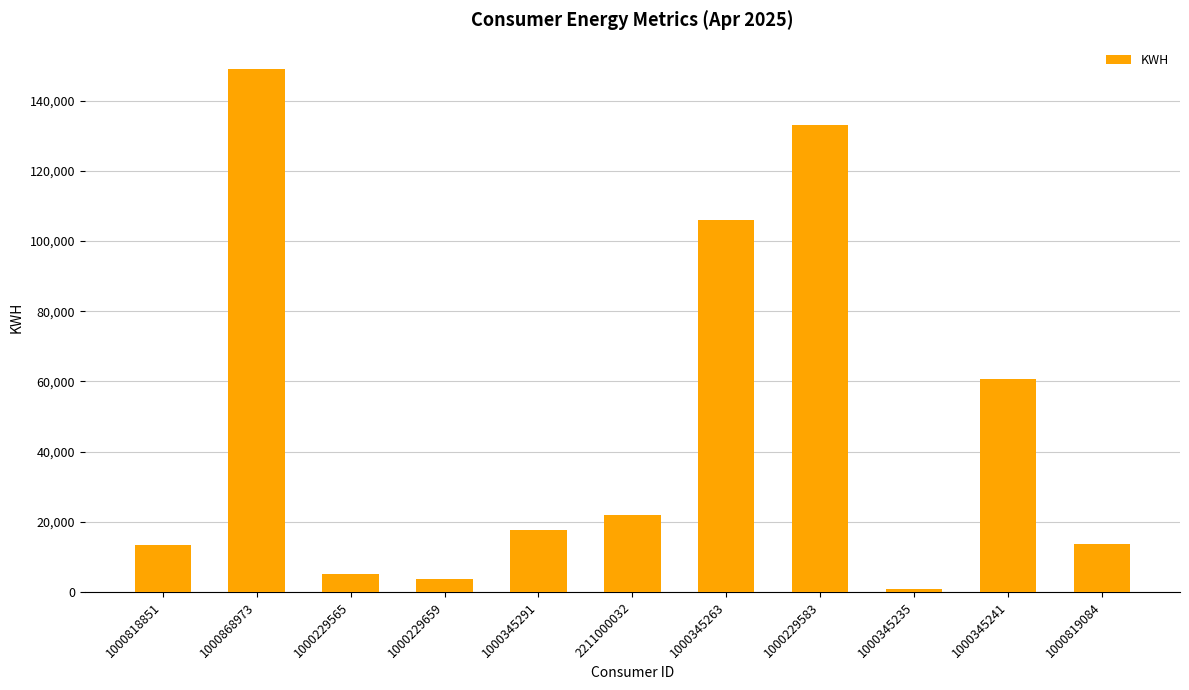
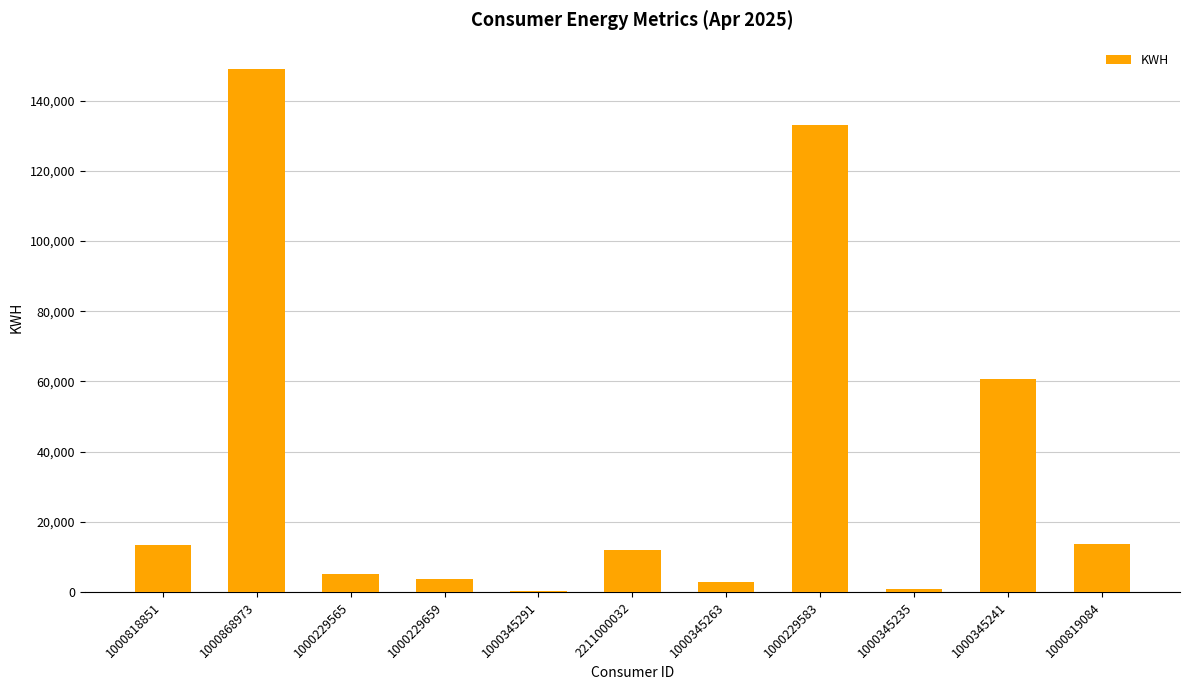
1000345291: 18,000 -> 0
2211000032: 22,000 -> 12,000
1000345263: 106,000 -> 3,000
